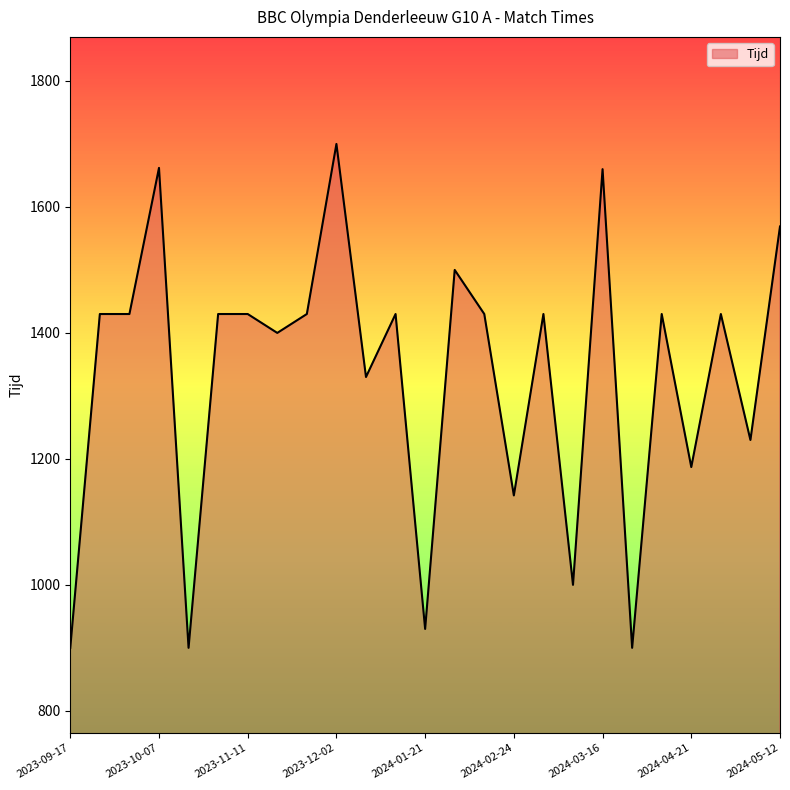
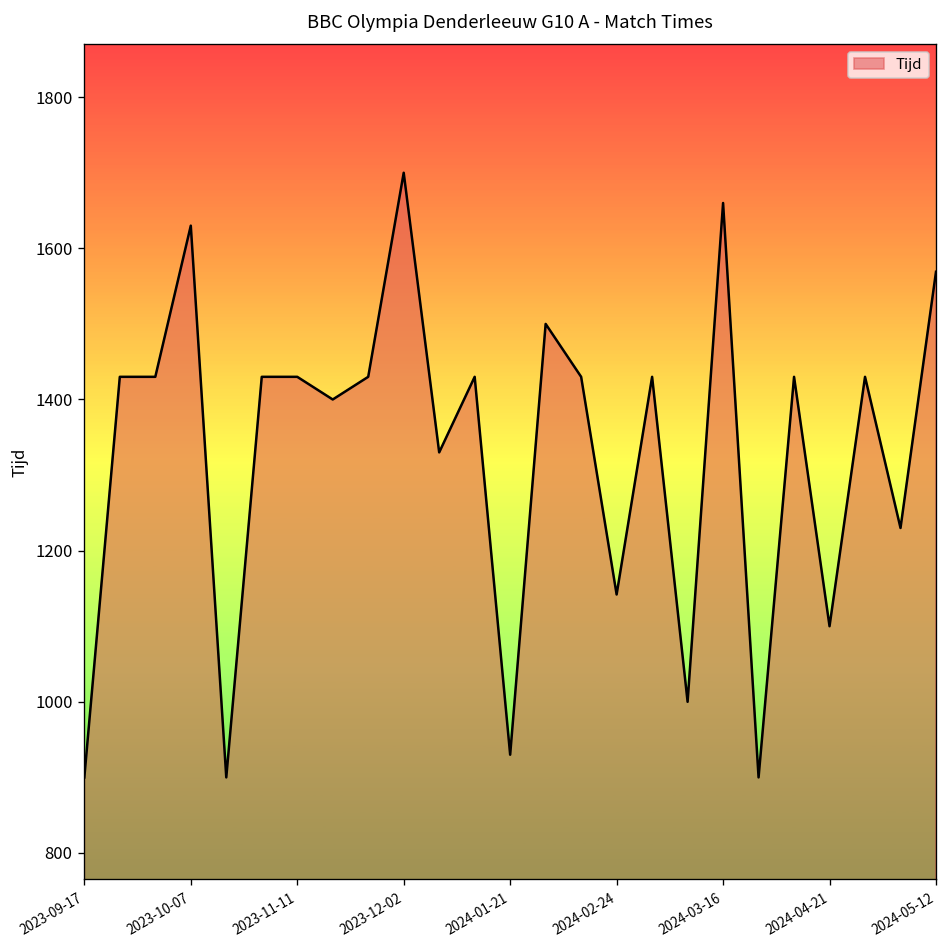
2023-10-07: 1660 -> 1630
2024-04-21: 1190 -> 1100
